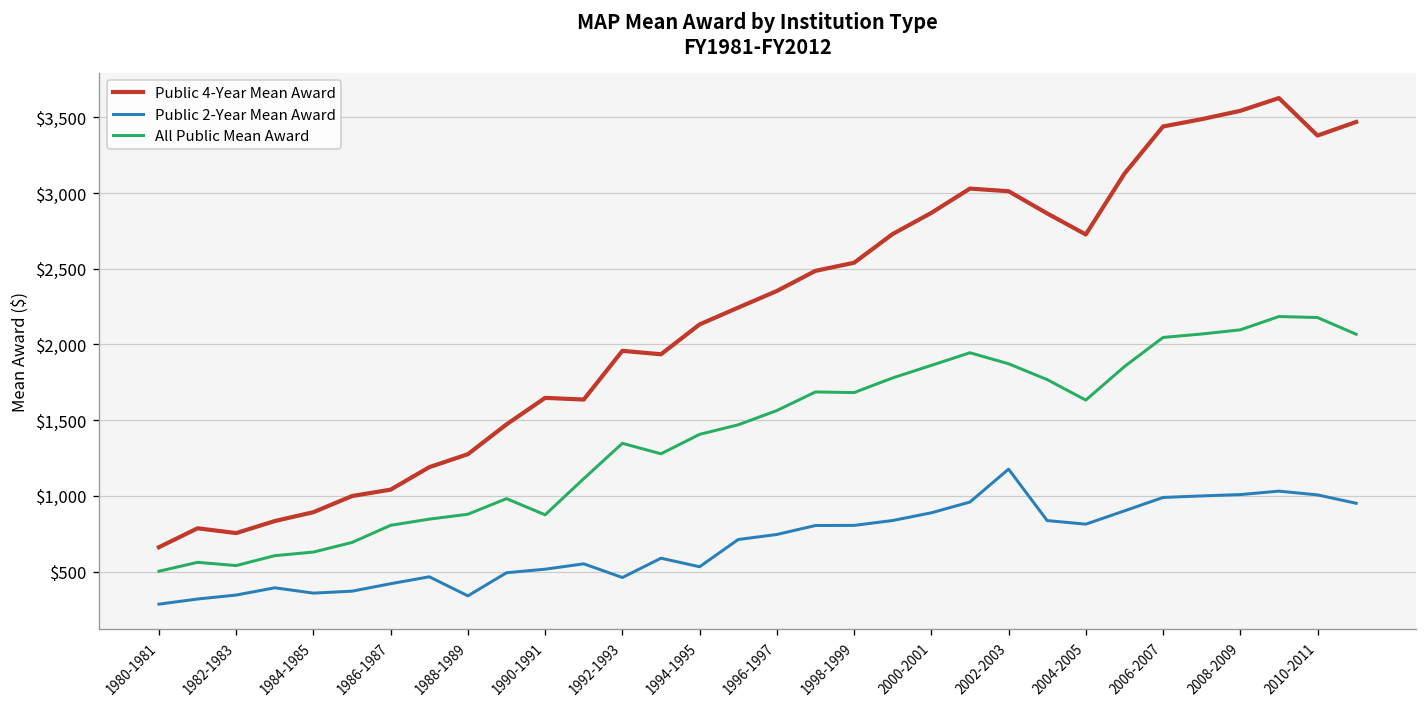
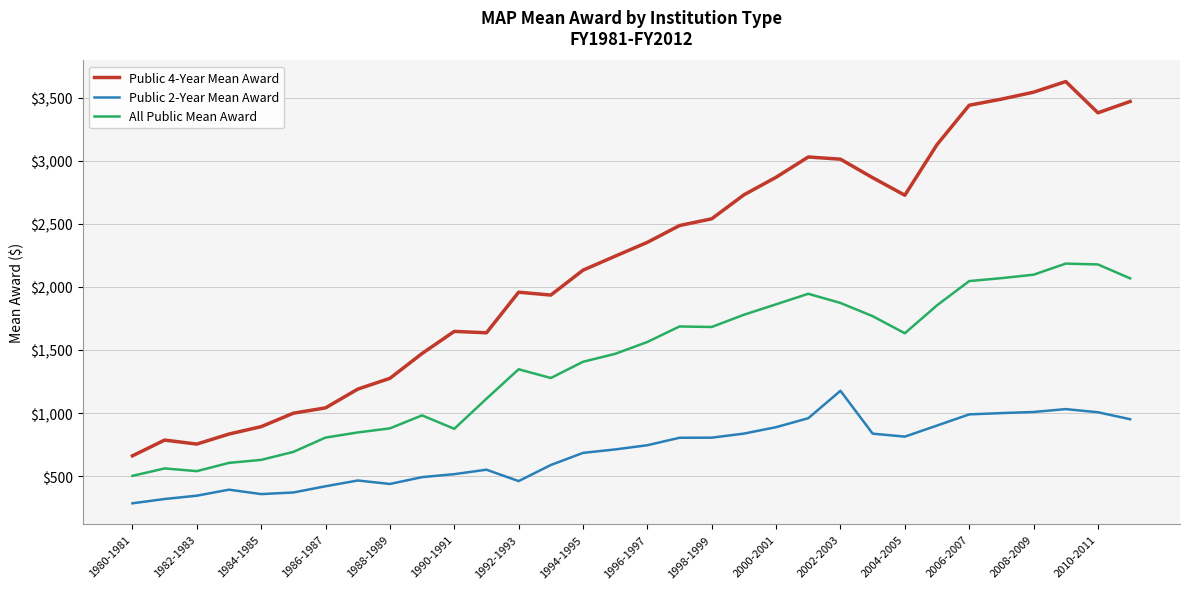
Public 2-Year Mean Award, 1988-1989: $340 -> $440
Public 2-Year Mean Award, 1994-1995: $530 -> $680
